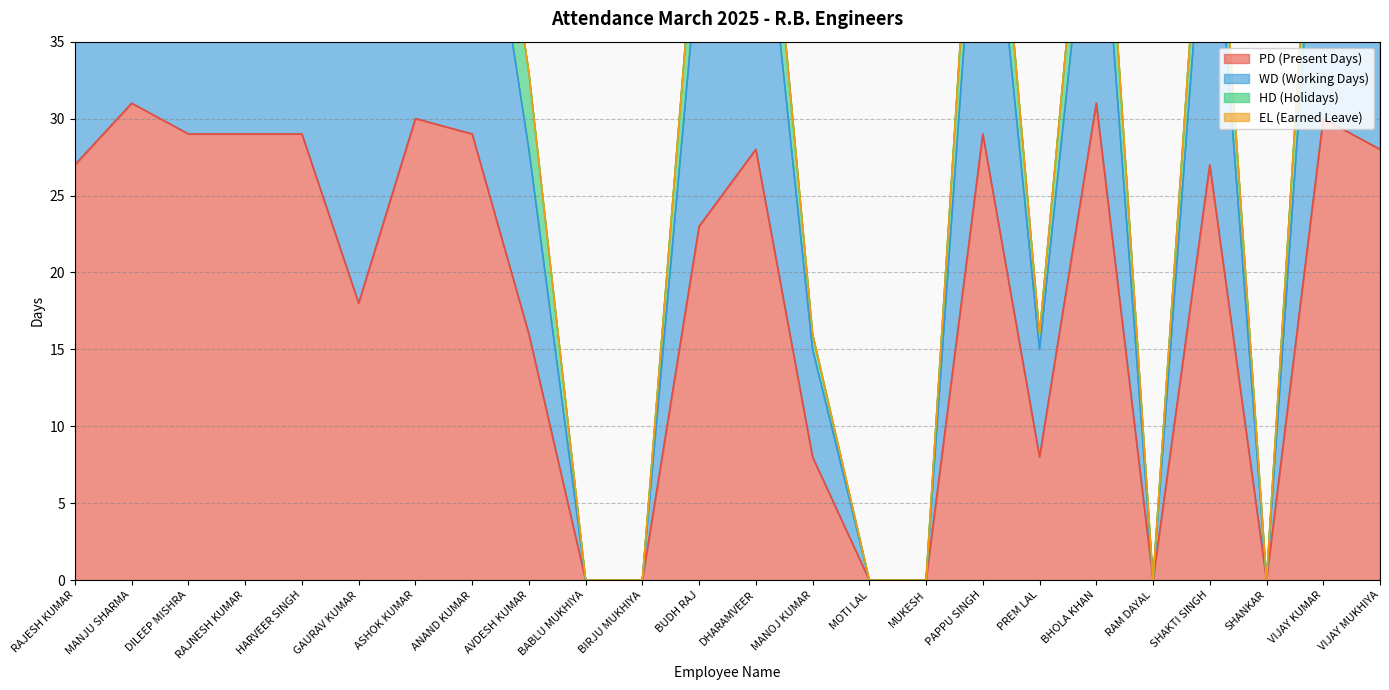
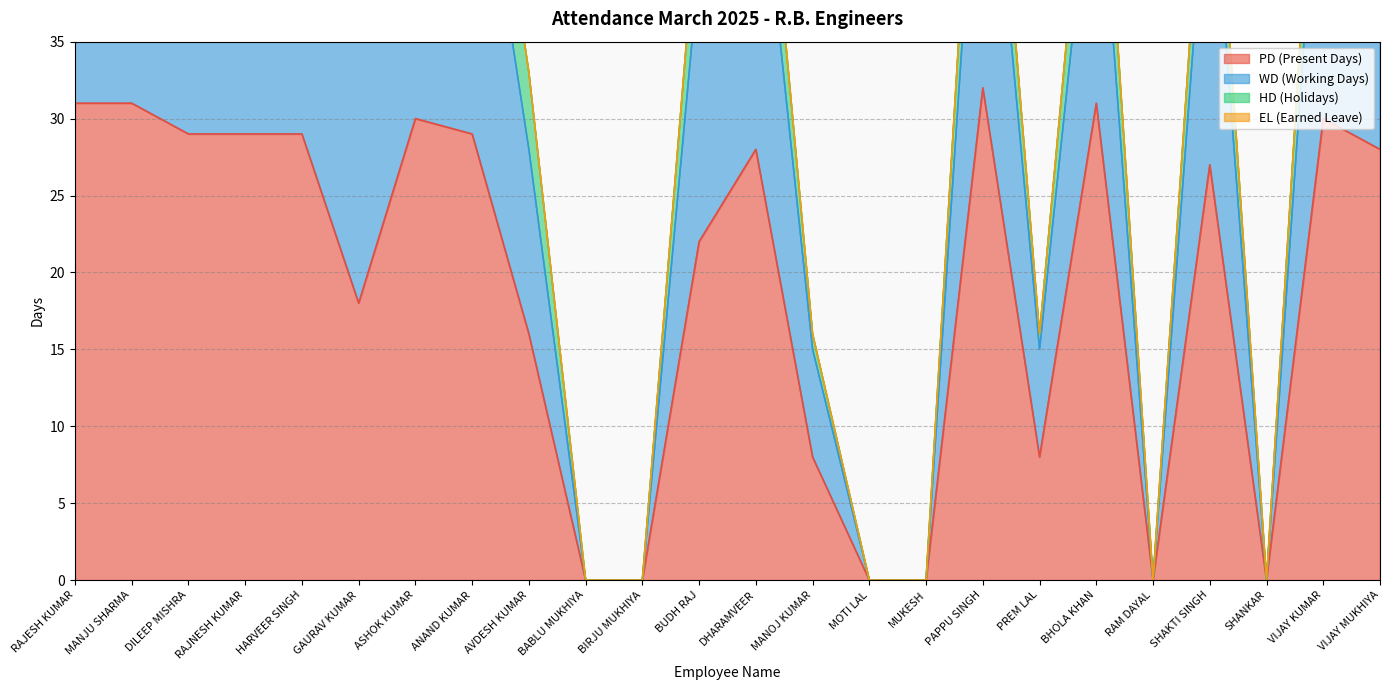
PD (Present Days), RAJESH KUMAR: 27 -> 31
PD (Present Days), BUDH RAJ: 23 -> 22
PD (Present Days), PAPPU SINGH: 29 -> 32
